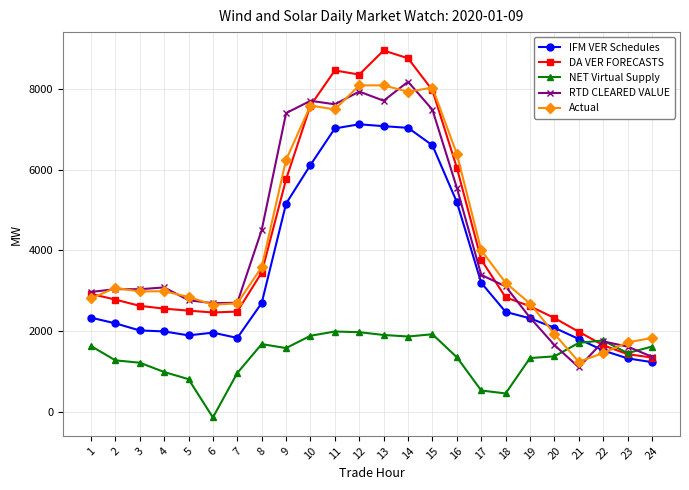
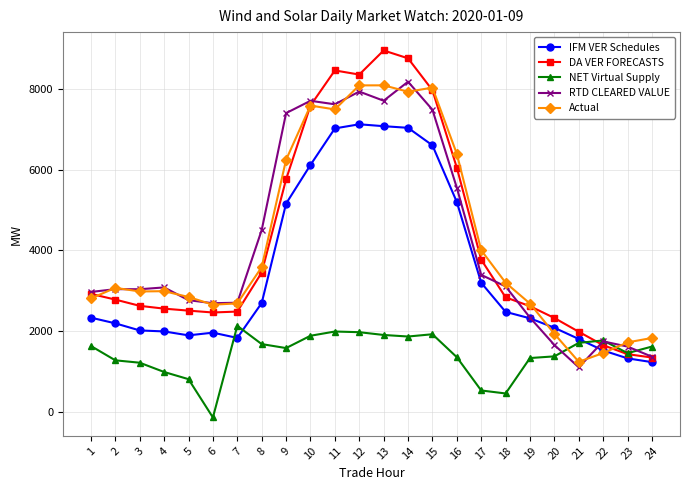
NET Virtual Supply, 7: 1000 -> 2100
